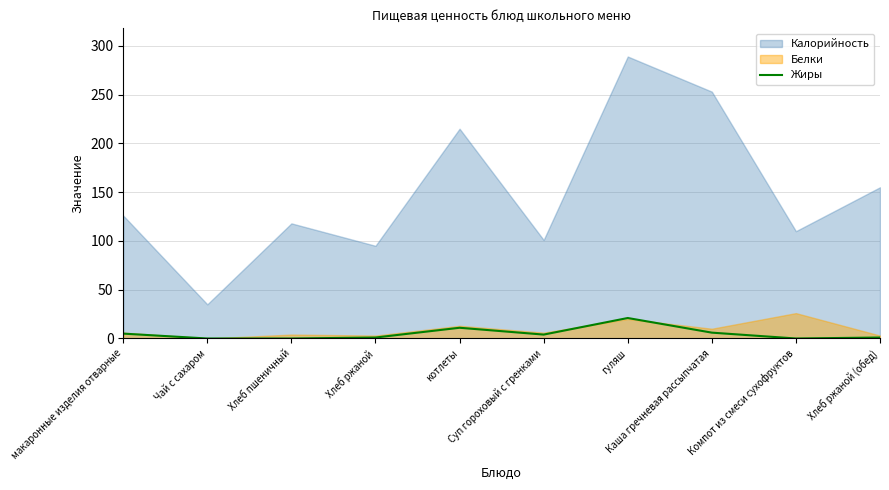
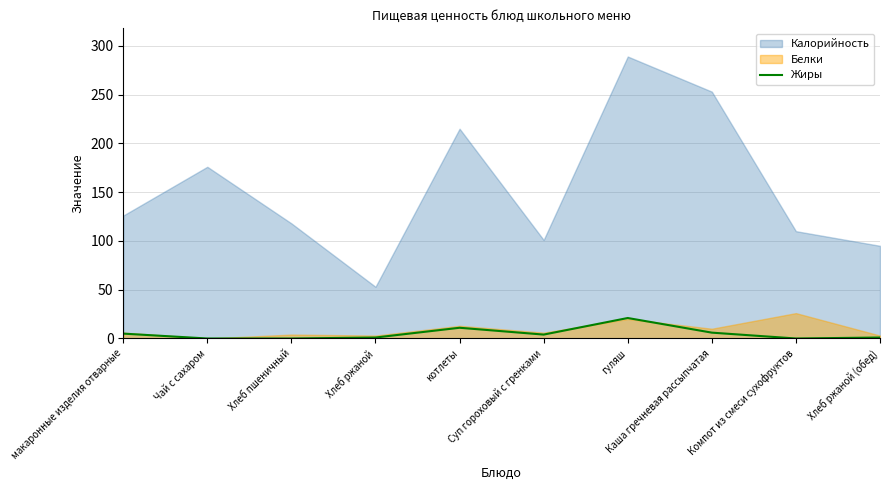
Калорийность, Чай с сахаром: 40 -> 180
Калорийность, Хлеб ржаной: 100 -> 50
Калорийность, Хлеб ржаной (обед): 160 -> 100
